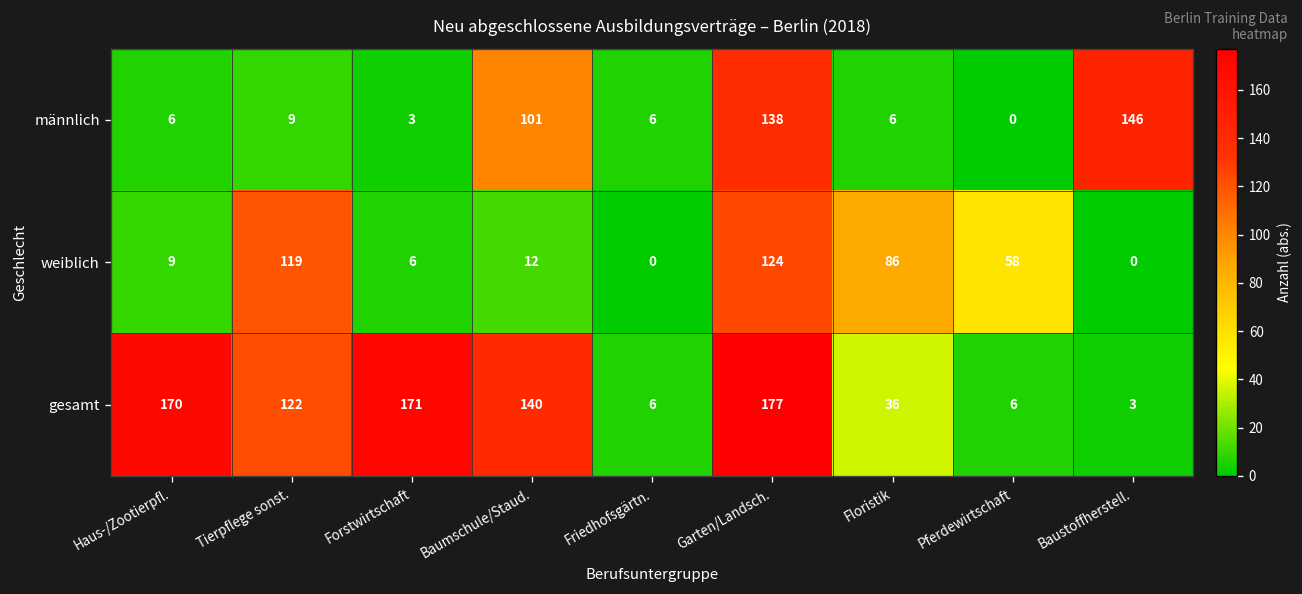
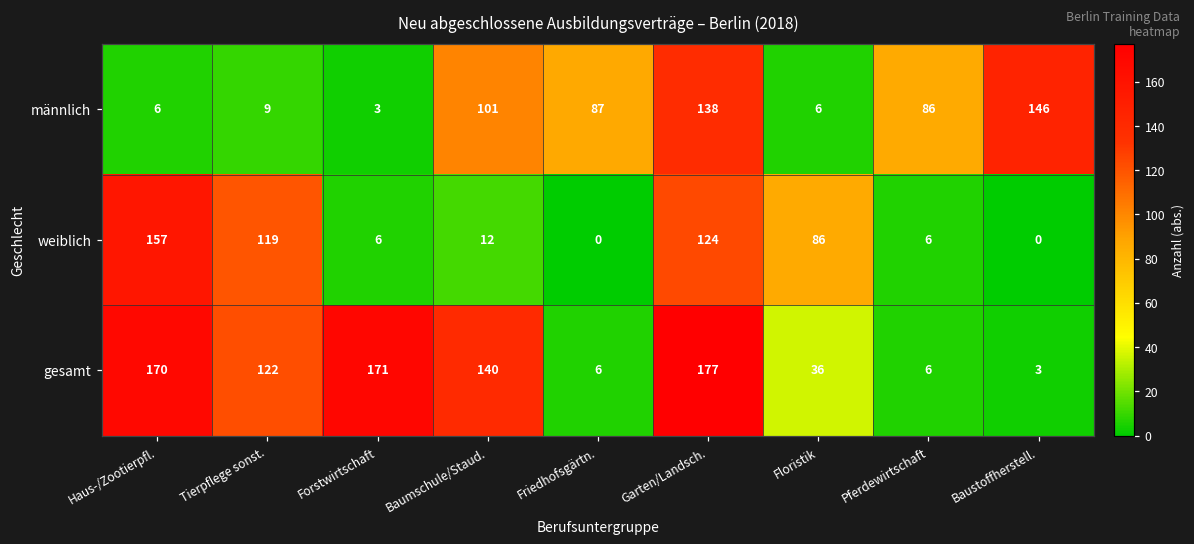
männlich, Friedhofsgärtn.: 6 -> 87
männlich, Pferdewirtschaft: 0 -> 86
weiblich, Haus-/Zootierpfl.: 9 -> 157
weiblich, Pferdewirtschaft: 58 -> 6
